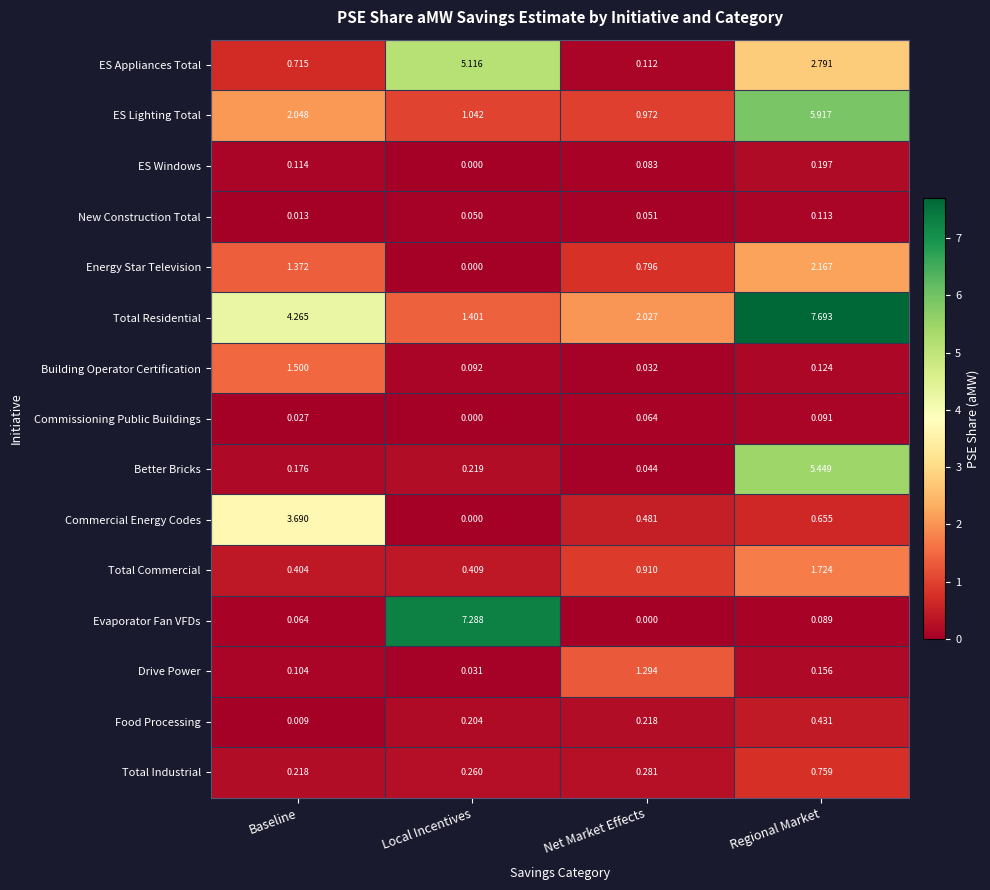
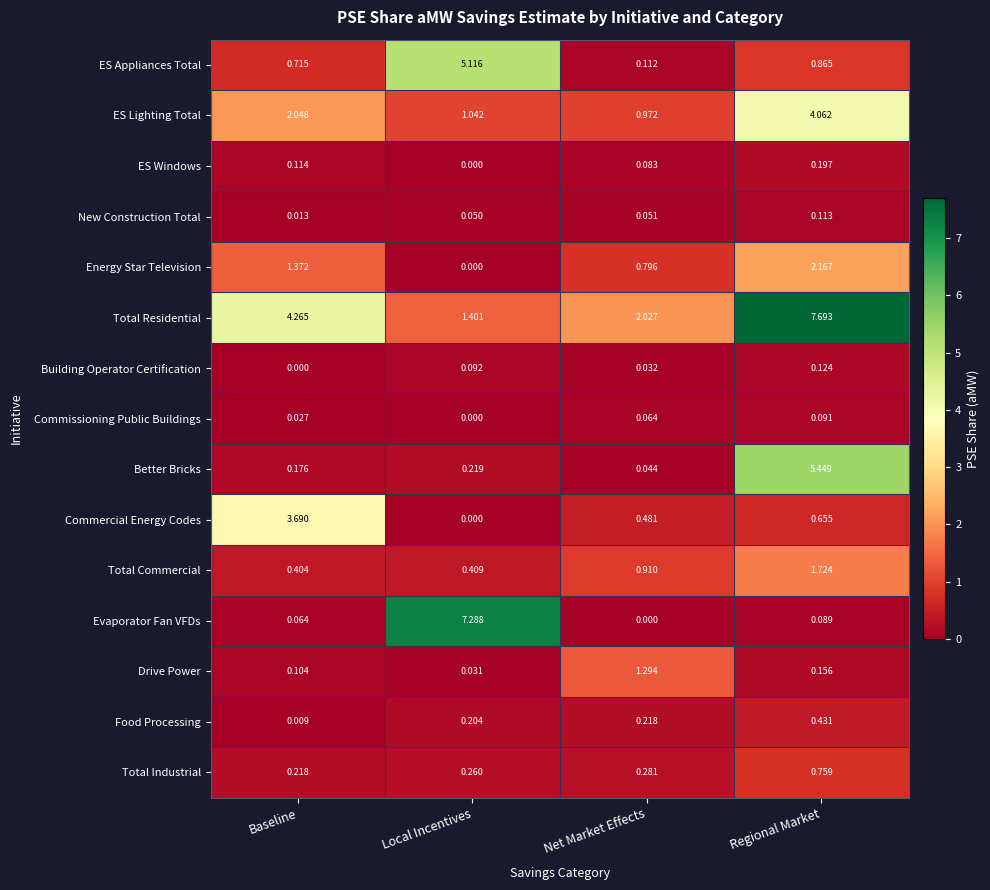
ES Appliances Total, Regional Market: 2.791 -> 0.865
ES Lighting Total, Regional Market: 5.917 -> 4.062
Building Operator Certification, Baseline: 1.500 -> 0.000
